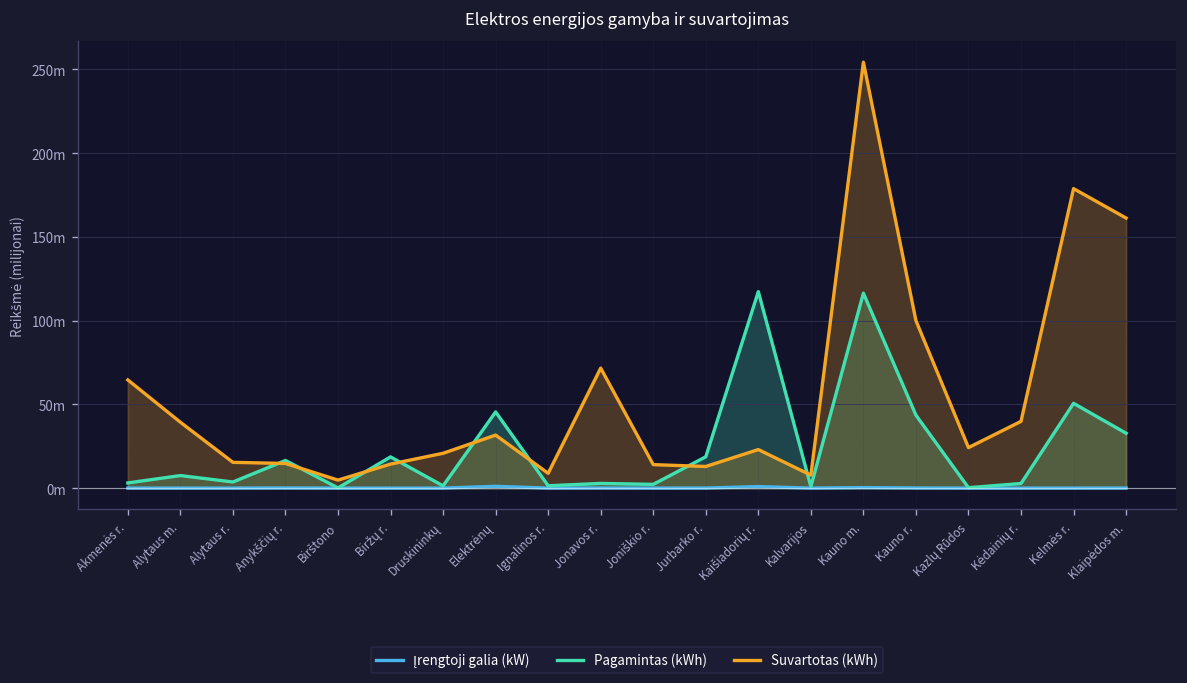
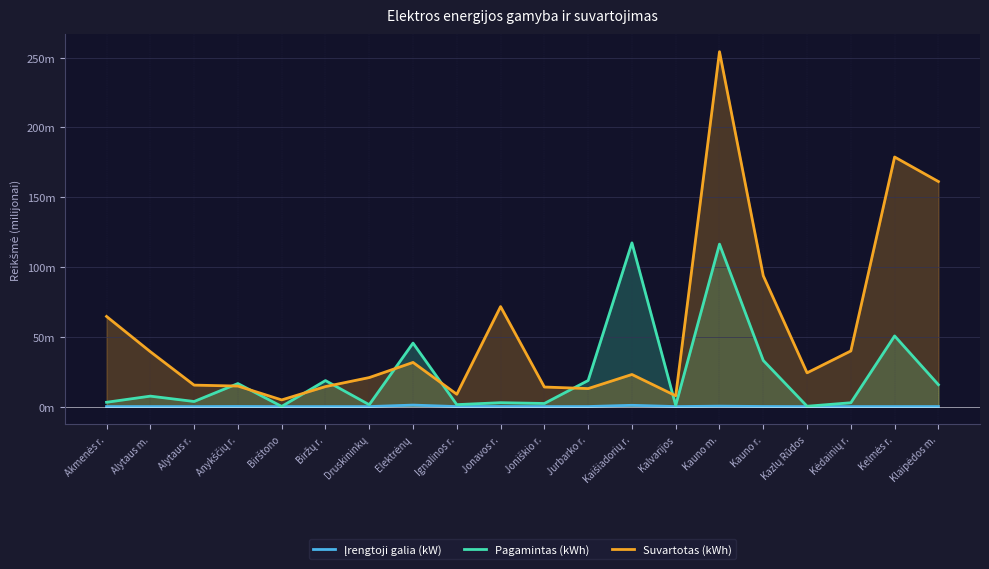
Pagamintas (kWh), Kauno r.: 44m -> 33m
Suvartotas (kWh), Kauno r.: 100m -> 94m
Pagamintas (kWh), Klaipėdos m.: 33m -> 16m
